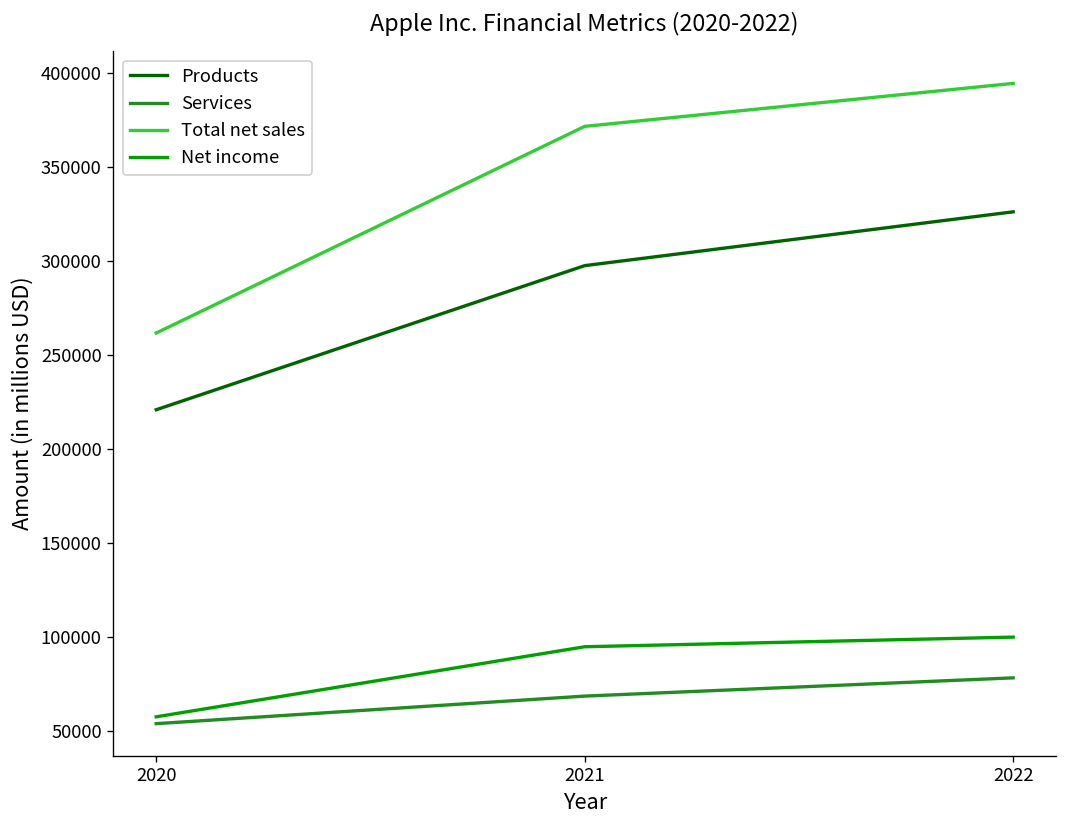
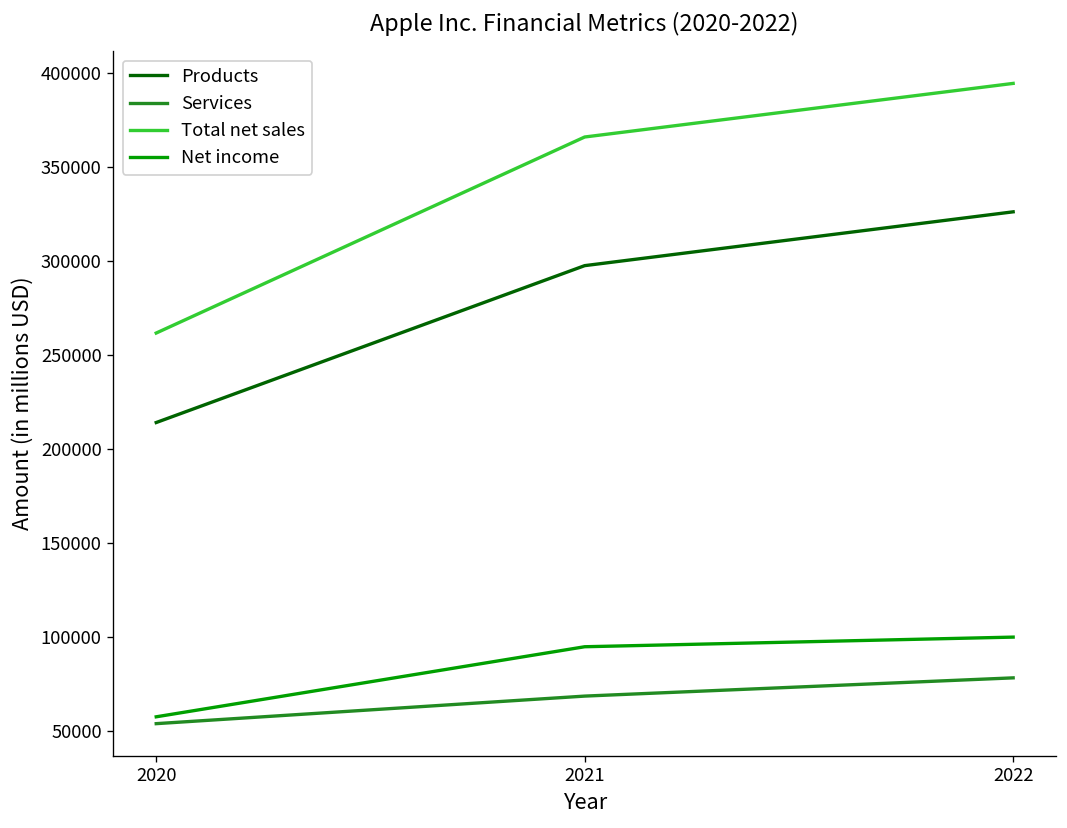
Products, 2020: 221000 -> 214000
Total net sales, 2021: 371000 -> 366000
